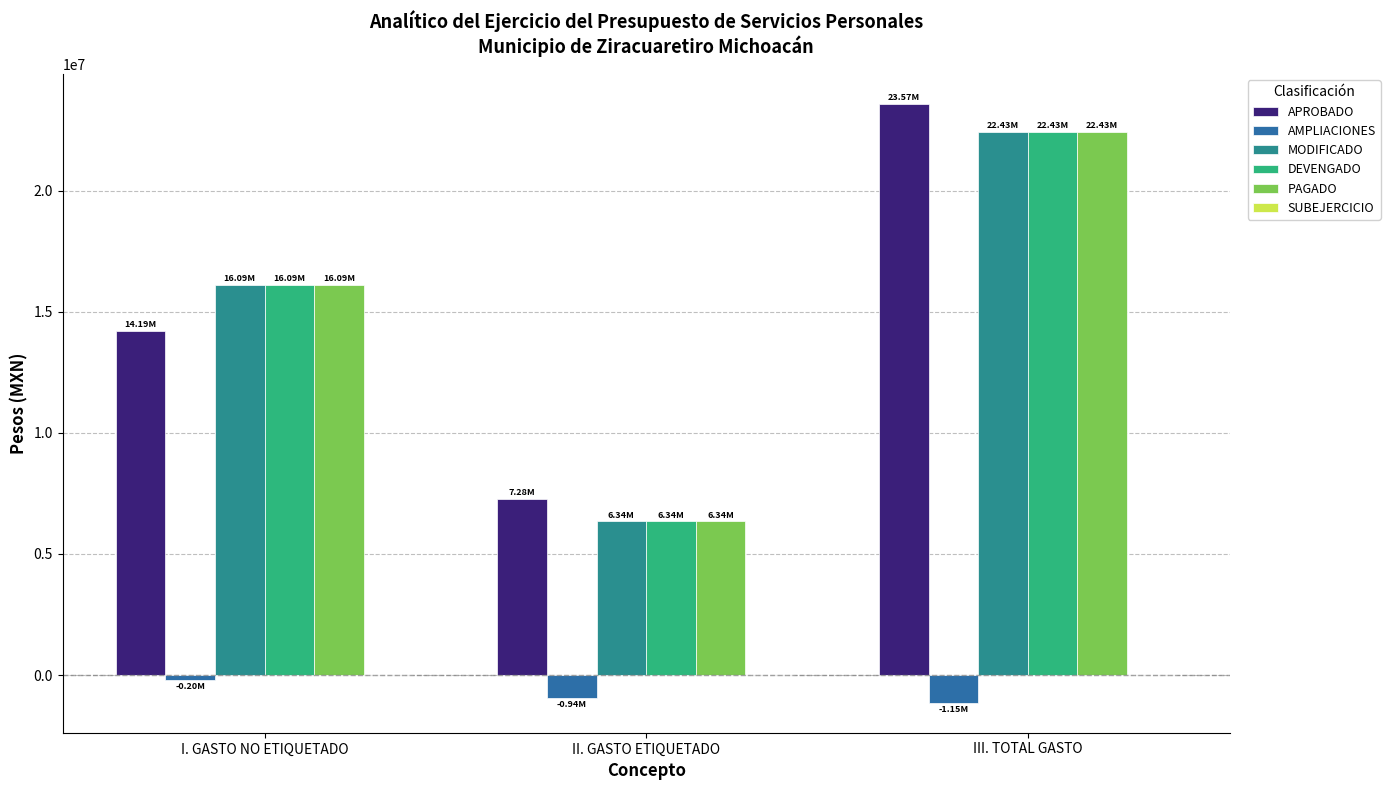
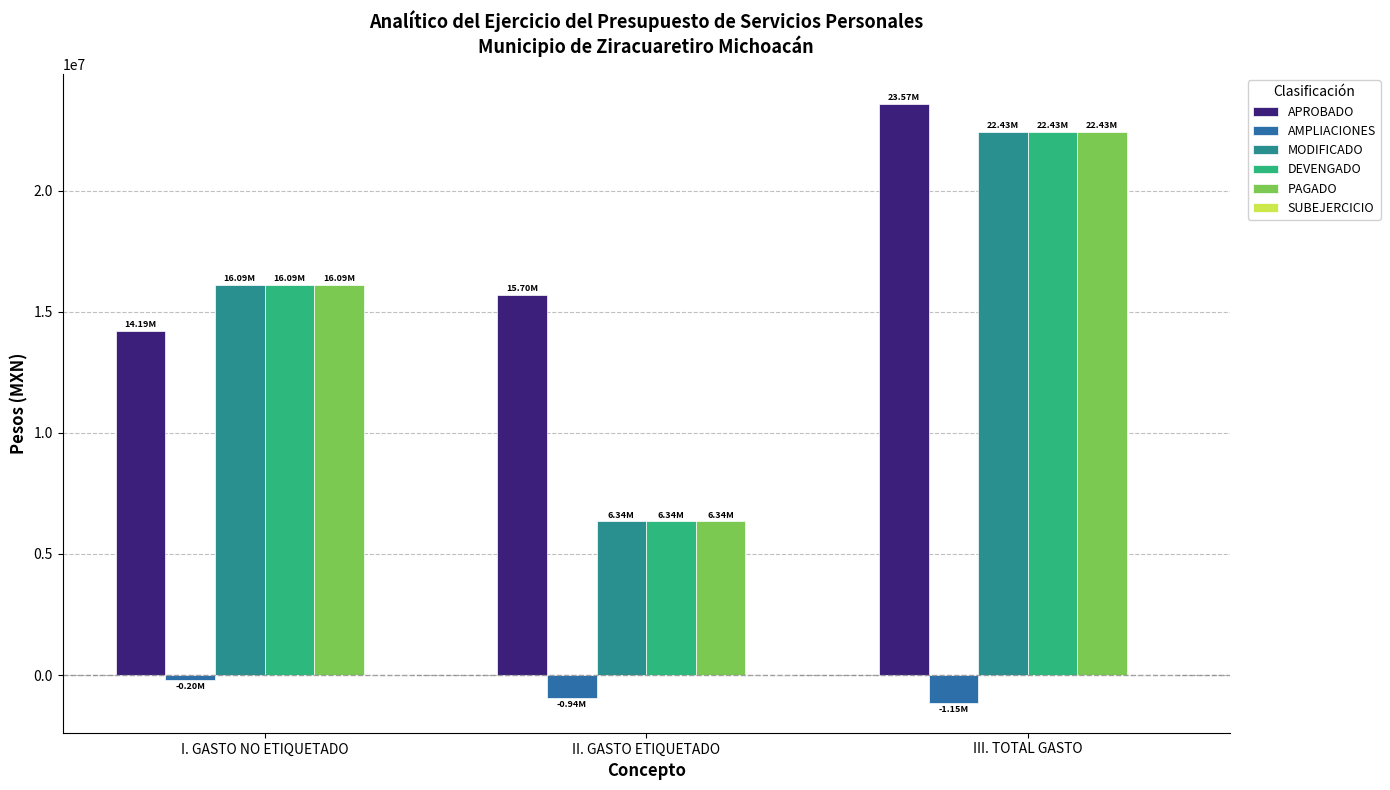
APROBADO, II. GASTO ETIQUETADO: 7.28M -> 15.70M
